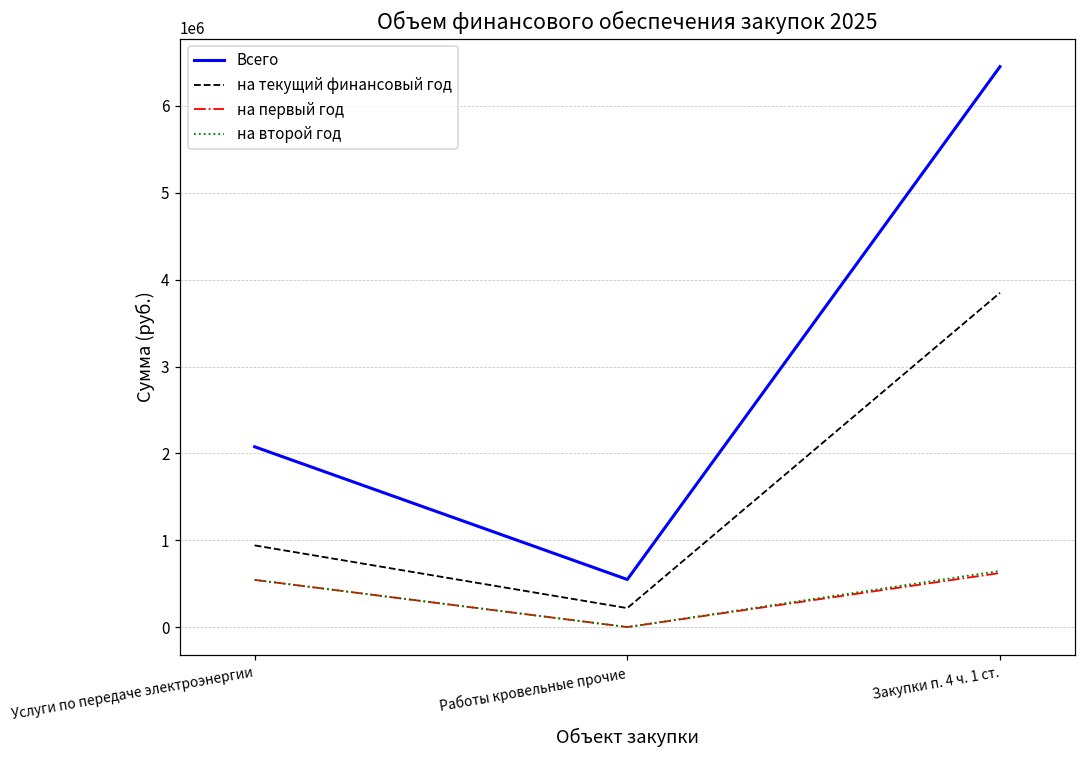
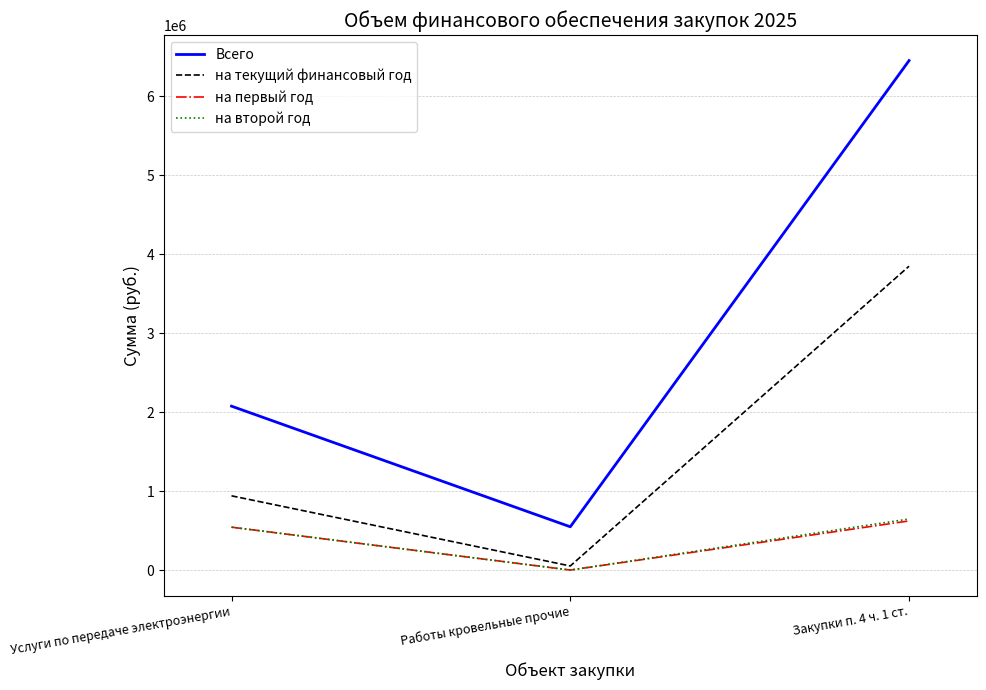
на текущий финансовый год, Работы кровельные прочие: 200000 -> 100000
